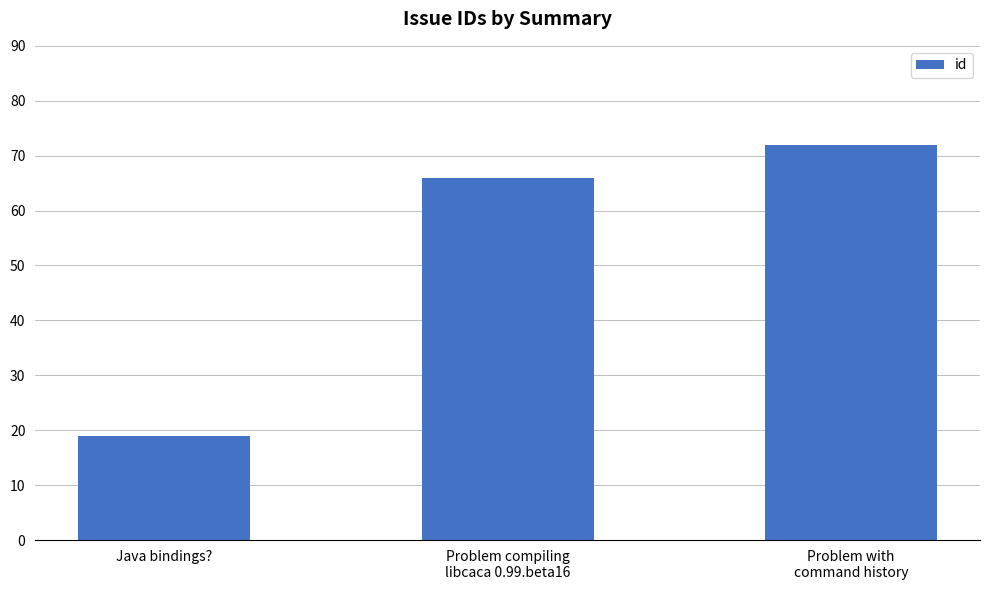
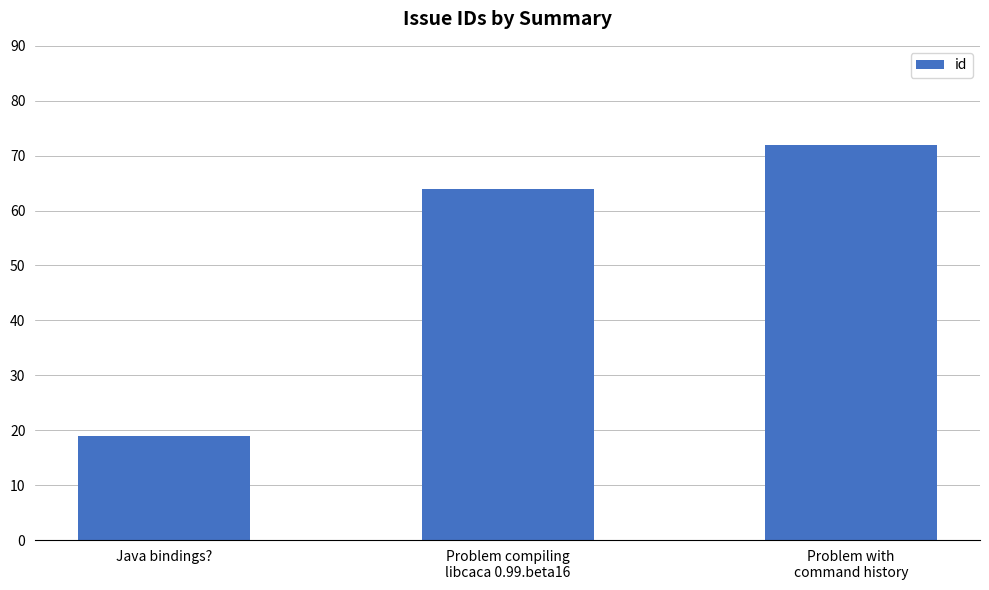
Problem compiling libcaca 0.99.beta16: 66 -> 64
